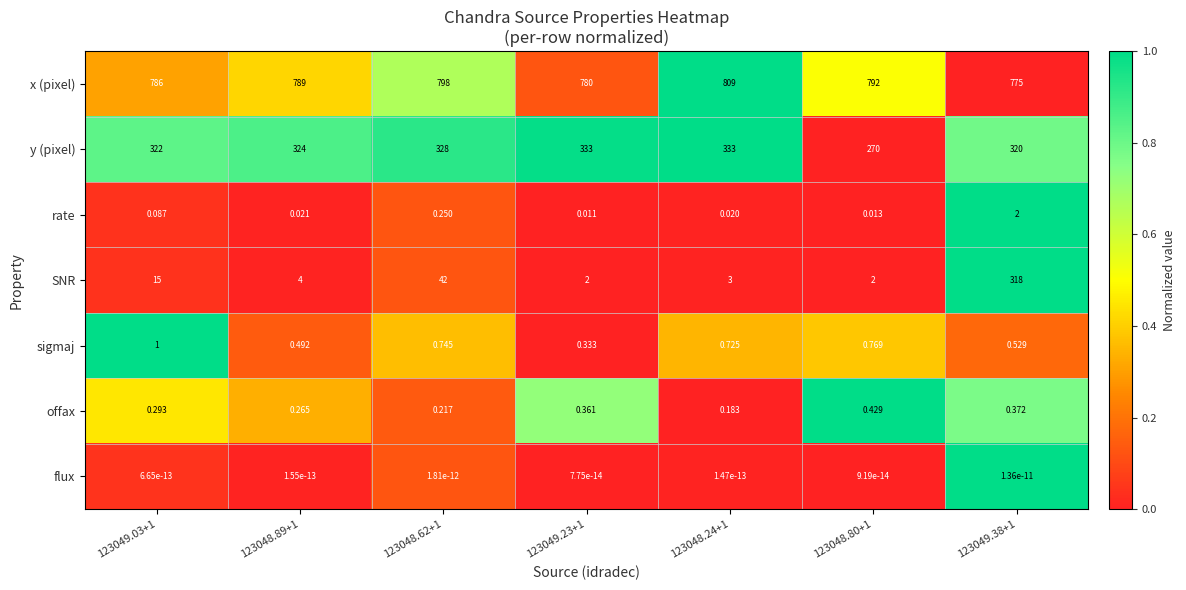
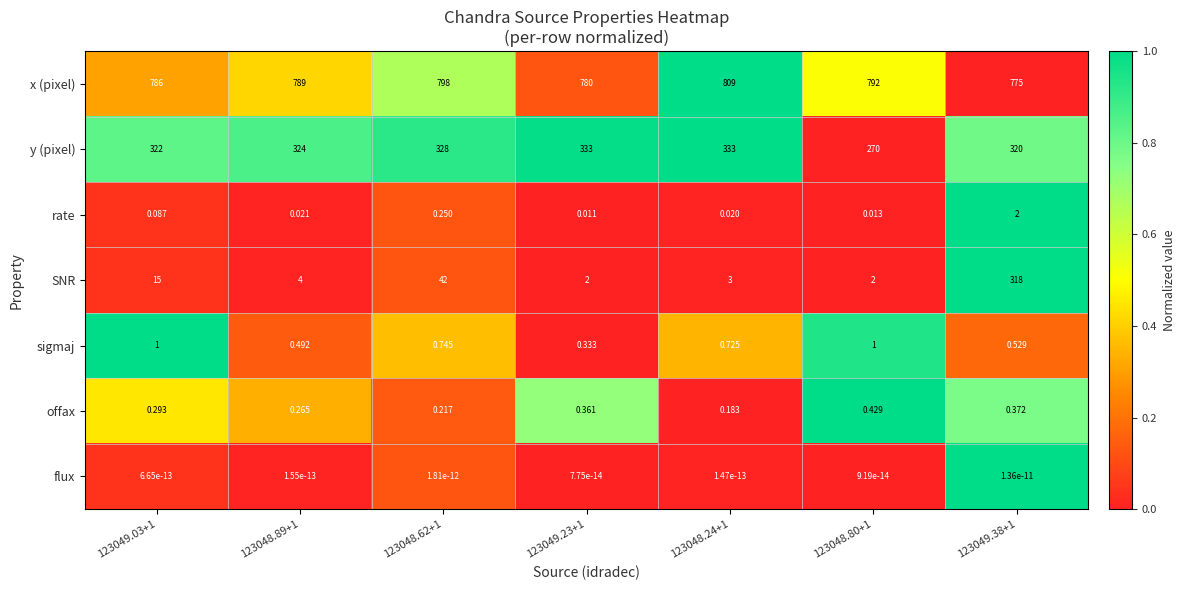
sigmaj, 123048.80+1: 0.769 -> 1
